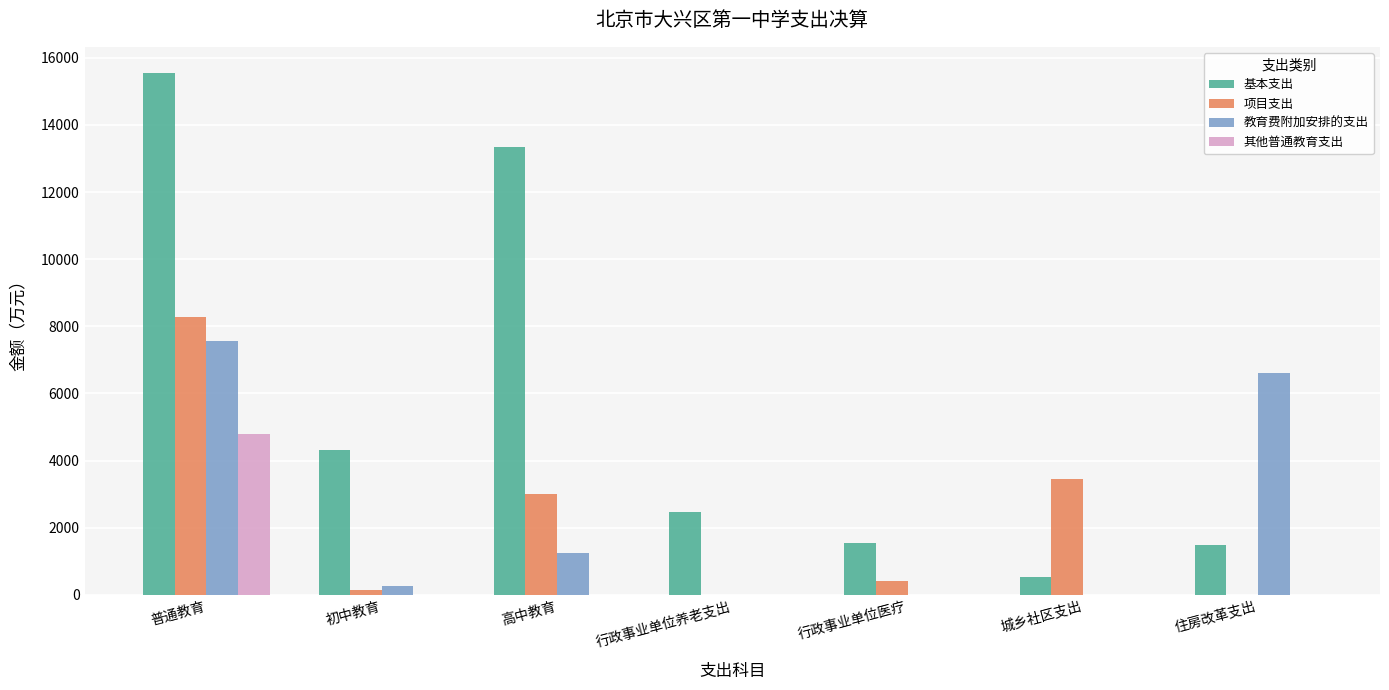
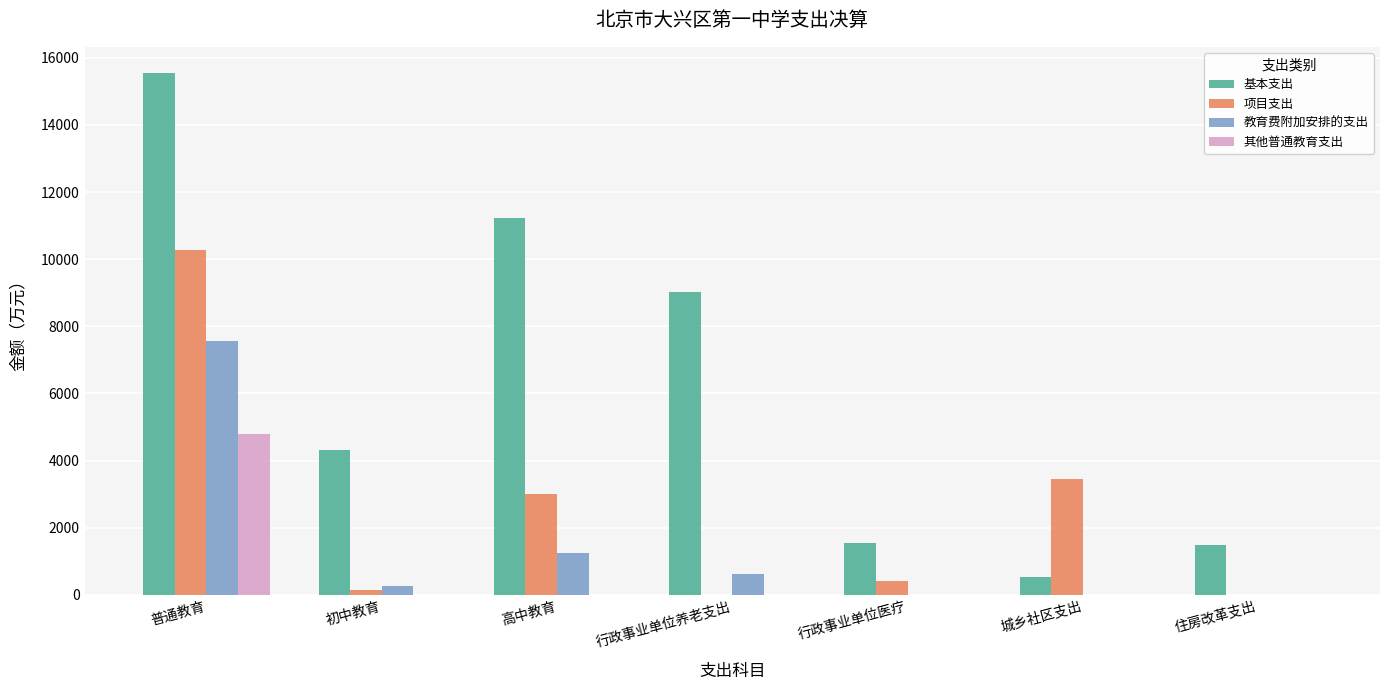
项目支出, 普通教育: 8300 -> 10300
基本支出, 高中教育: 13300 -> 11200
基本支出, 行政事业单位养老支出: 2500 -> 9000
教育费附加安排的支出, 行政事业单位养老支出: 0 -> 600
教育费附加安排的支出, 住房改革支出: 6600 -> 0
